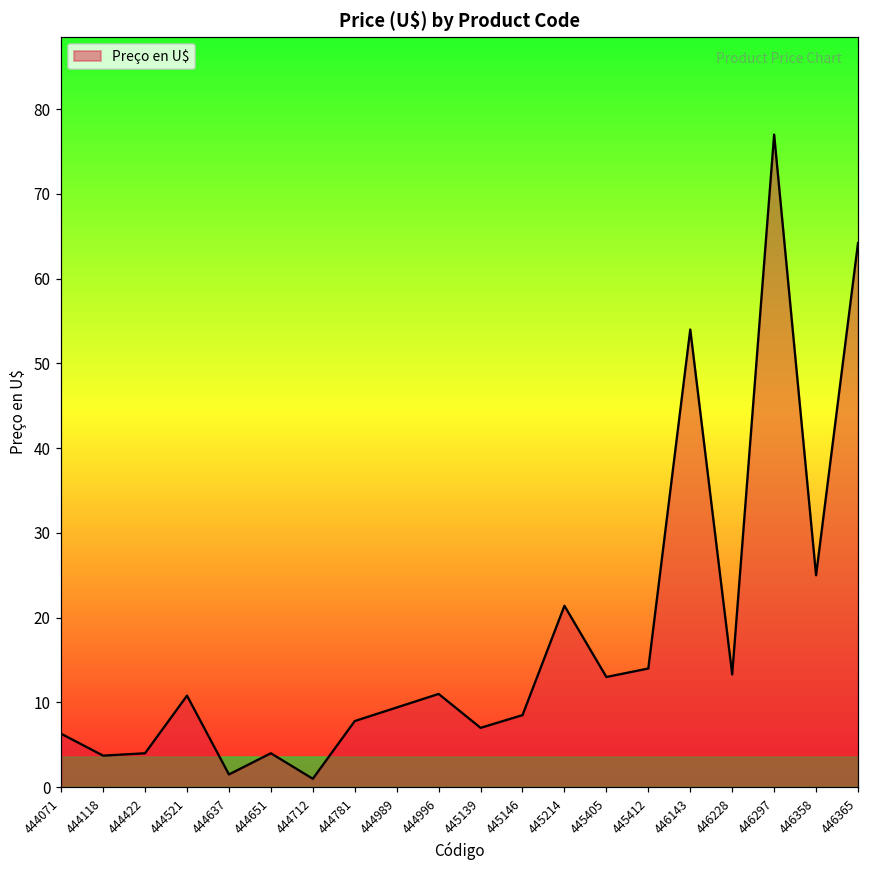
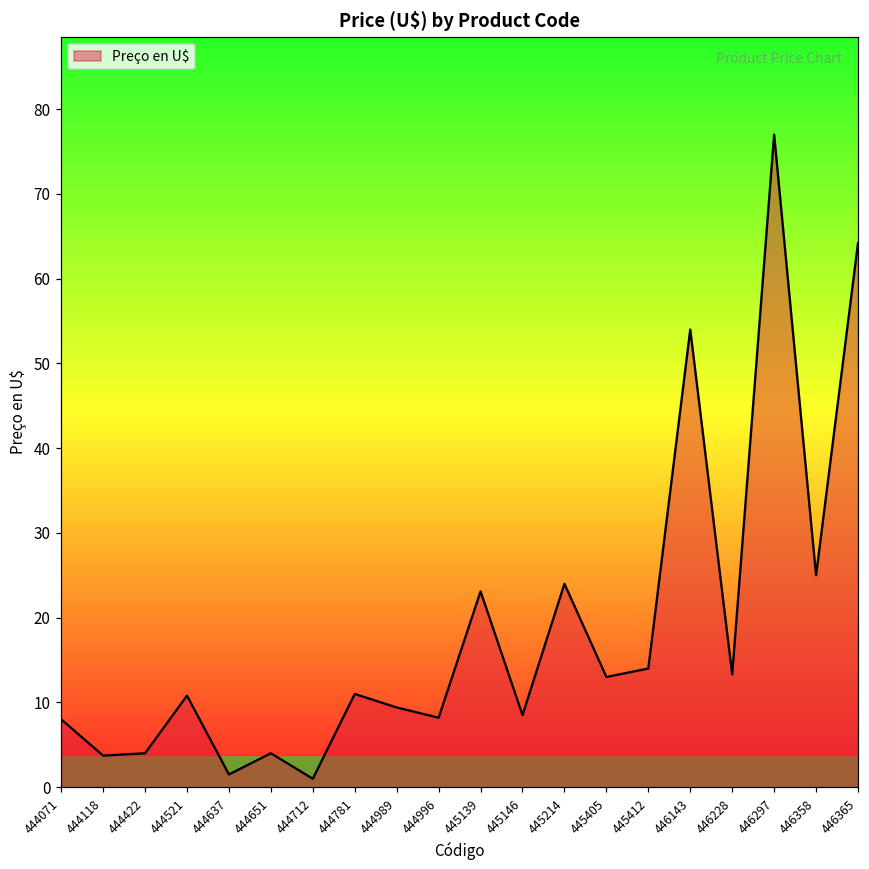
444071: 6 -> 8
444781: 8 -> 11
444996: 11 -> 8
445139: 7 -> 23
445214: 21 -> 24
